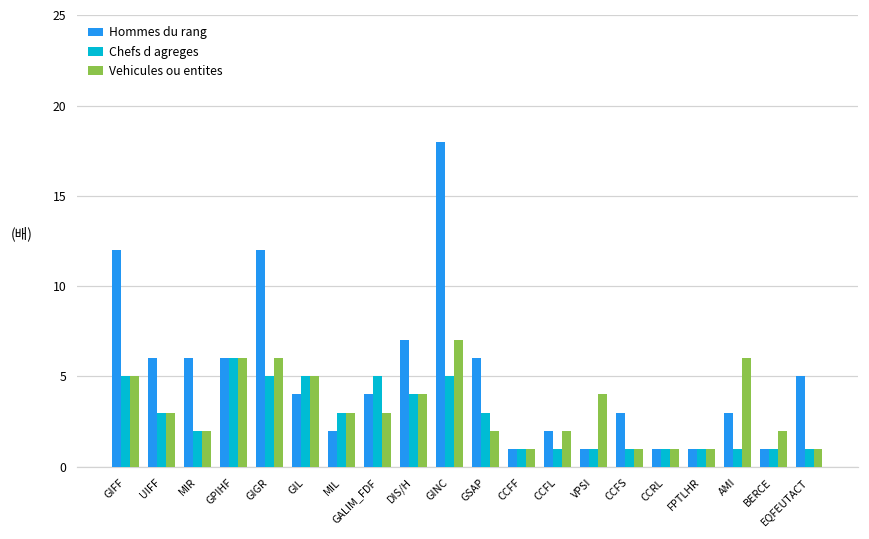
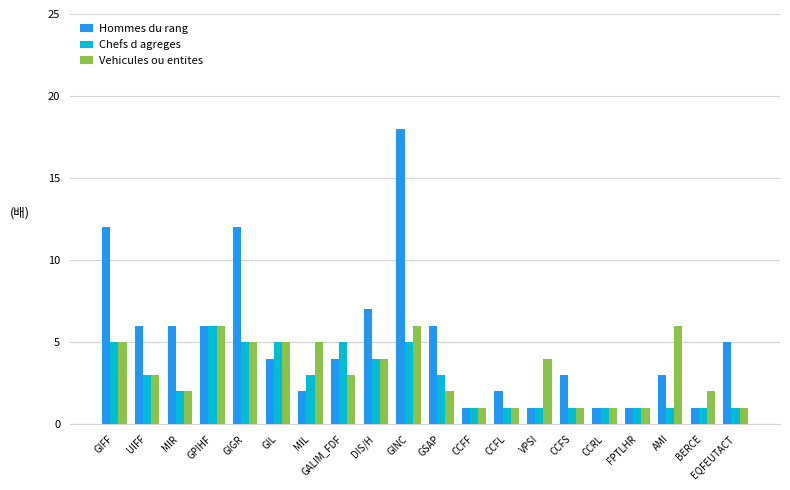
Vehicules ou entites, GIGR: 6 -> 5
Vehicules ou entites, MIL: 3 -> 5
Vehicules ou entites, GINC: 7 -> 6
Vehicules ou entites, CCFL: 2 -> 1
